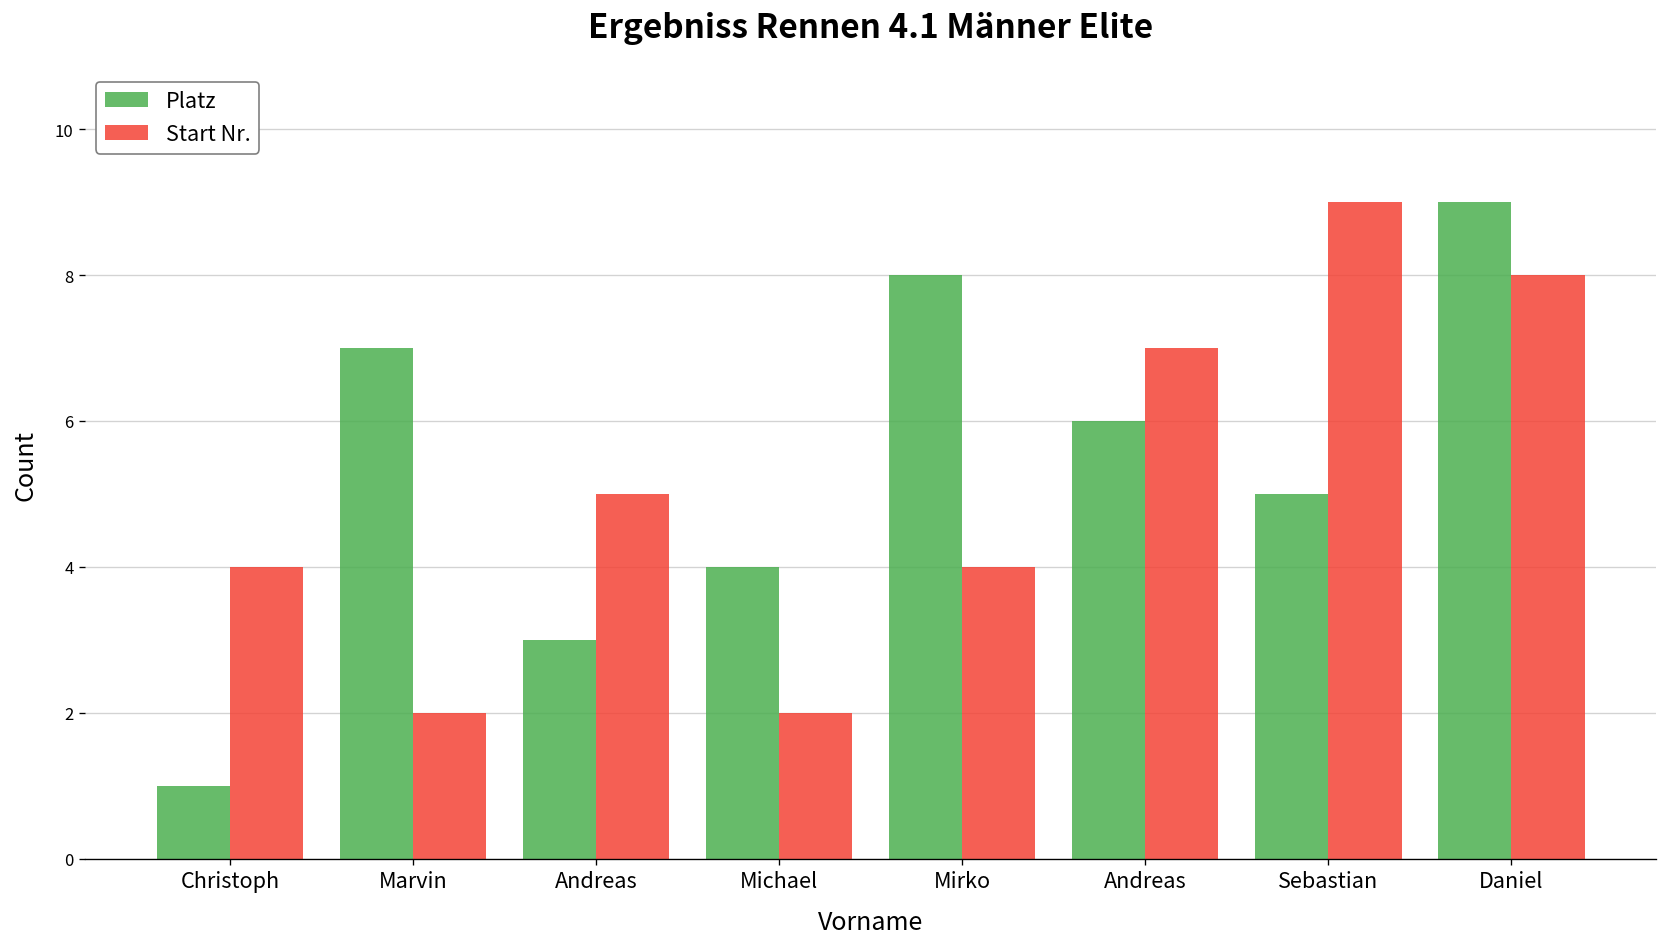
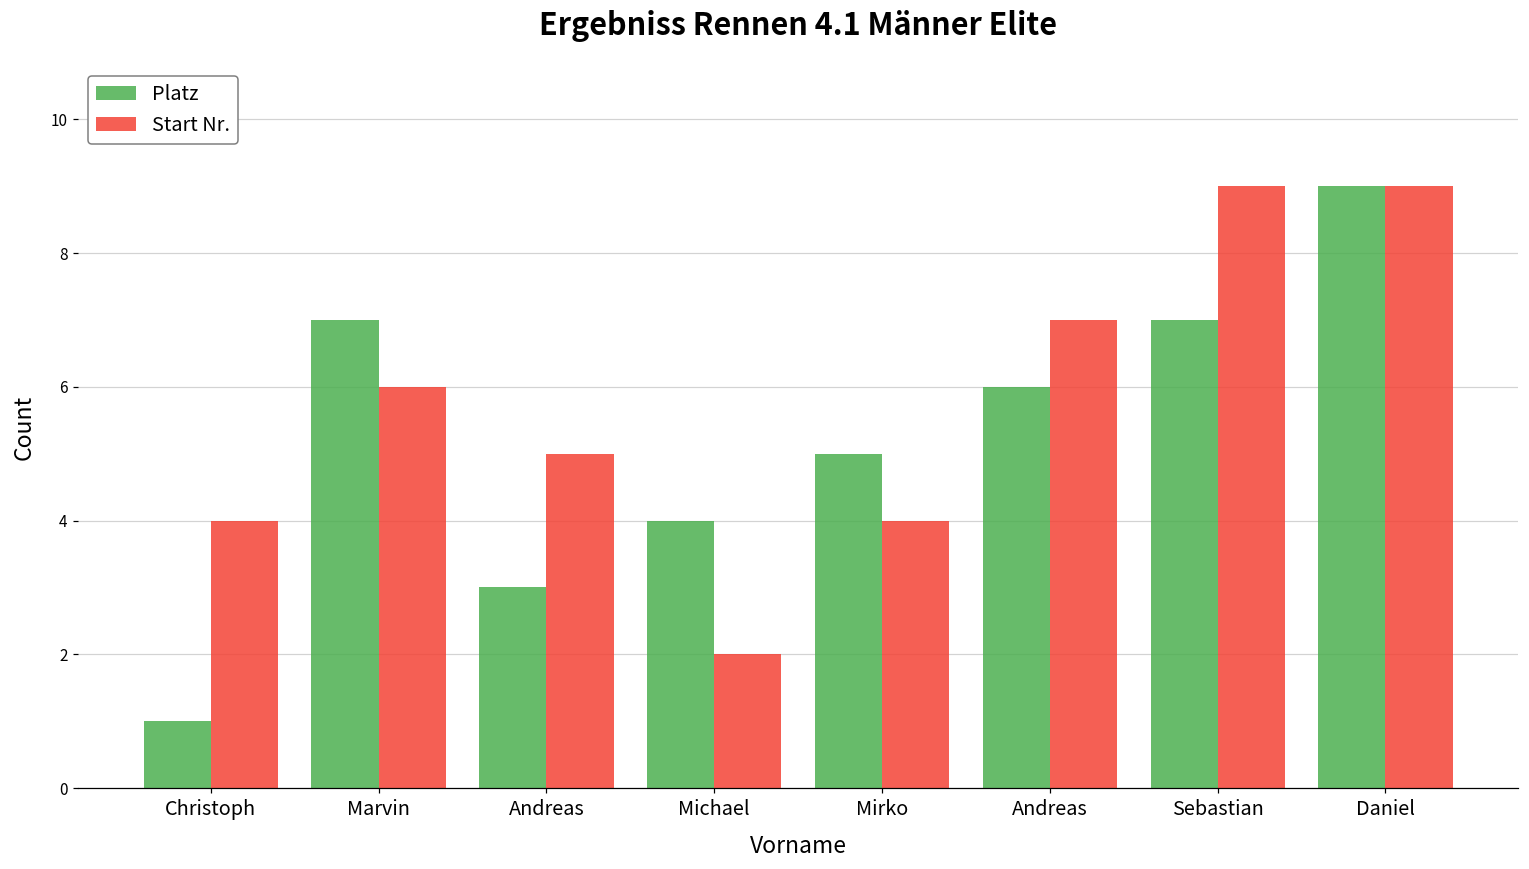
Start Nr., Marvin: 2 -> 6
Platz, Mirko: 8 -> 5
Platz, Sebastian: 5 -> 7
Start Nr., Daniel: 8 -> 9
